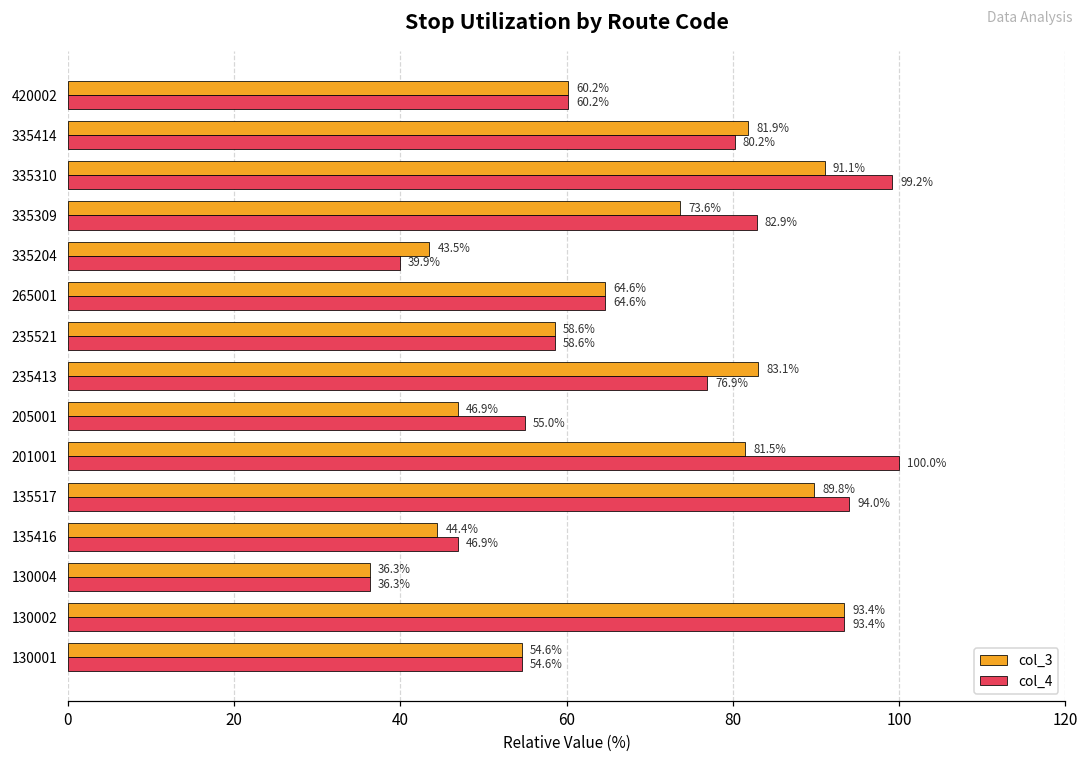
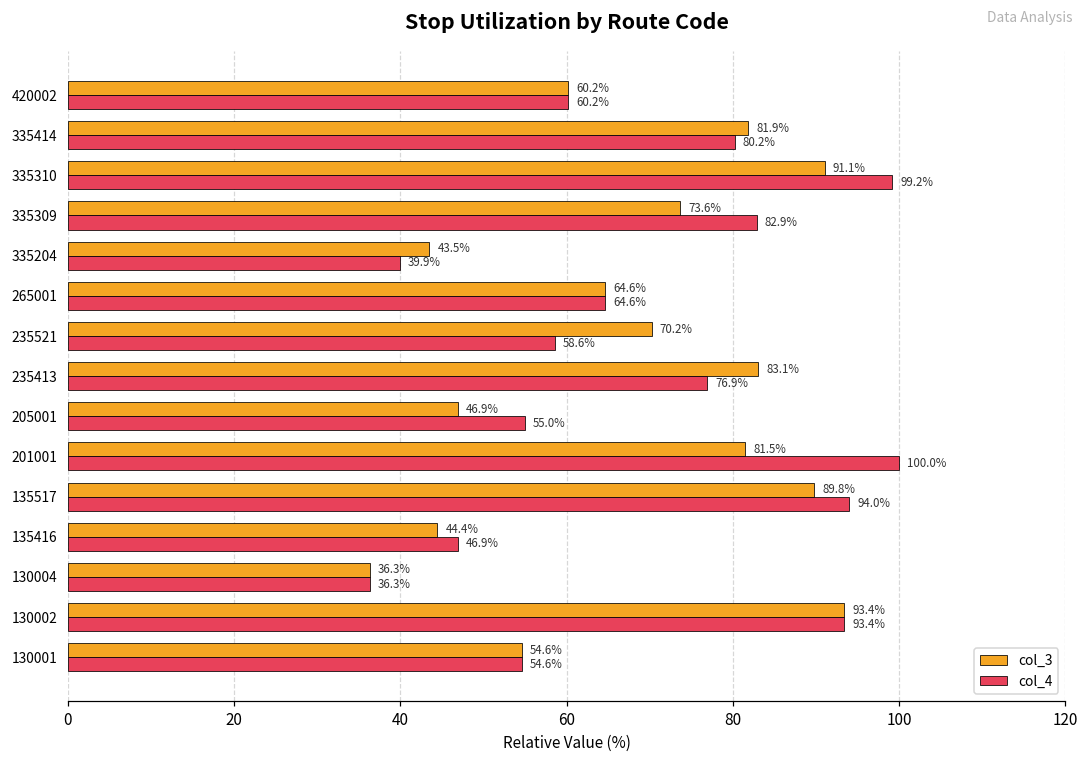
col_3, 235521: 58.6% -> 70.2%
